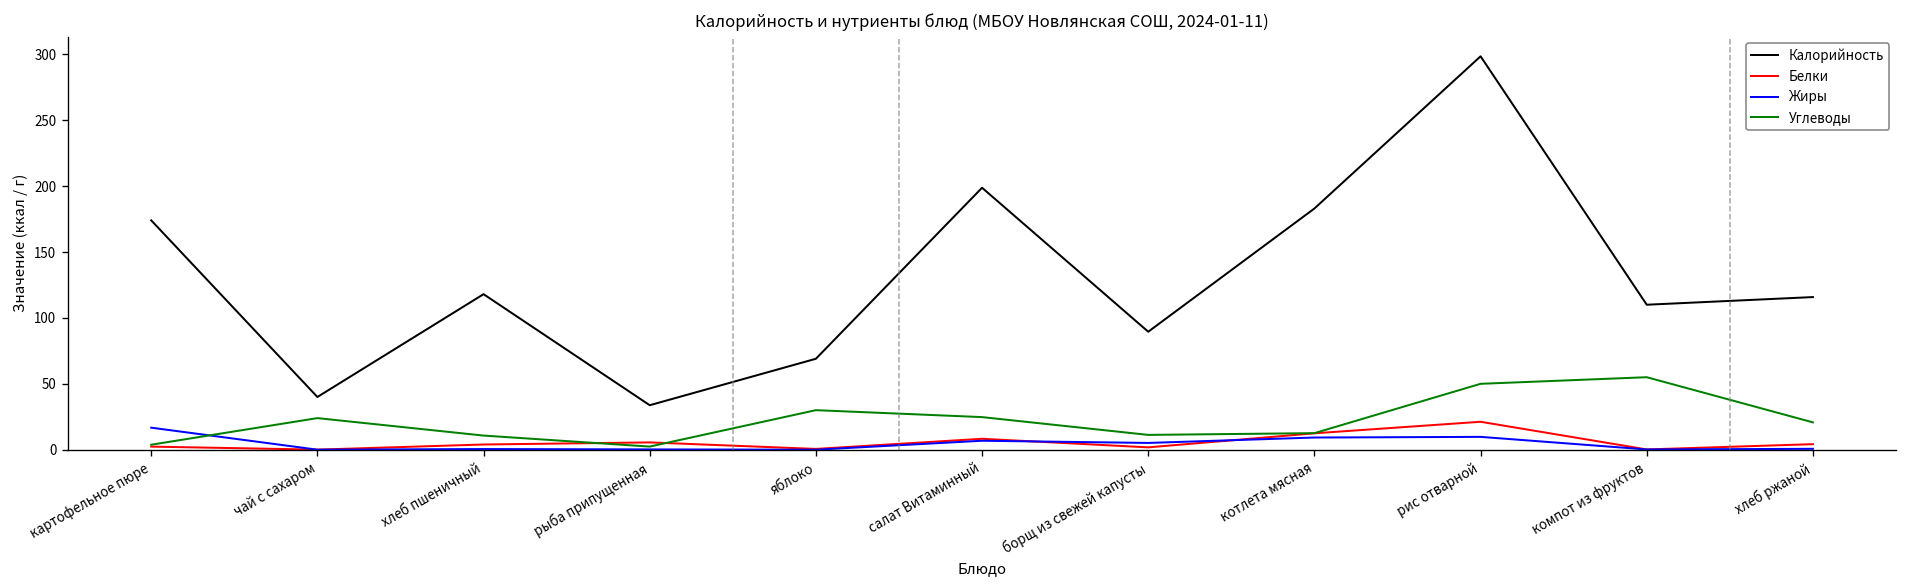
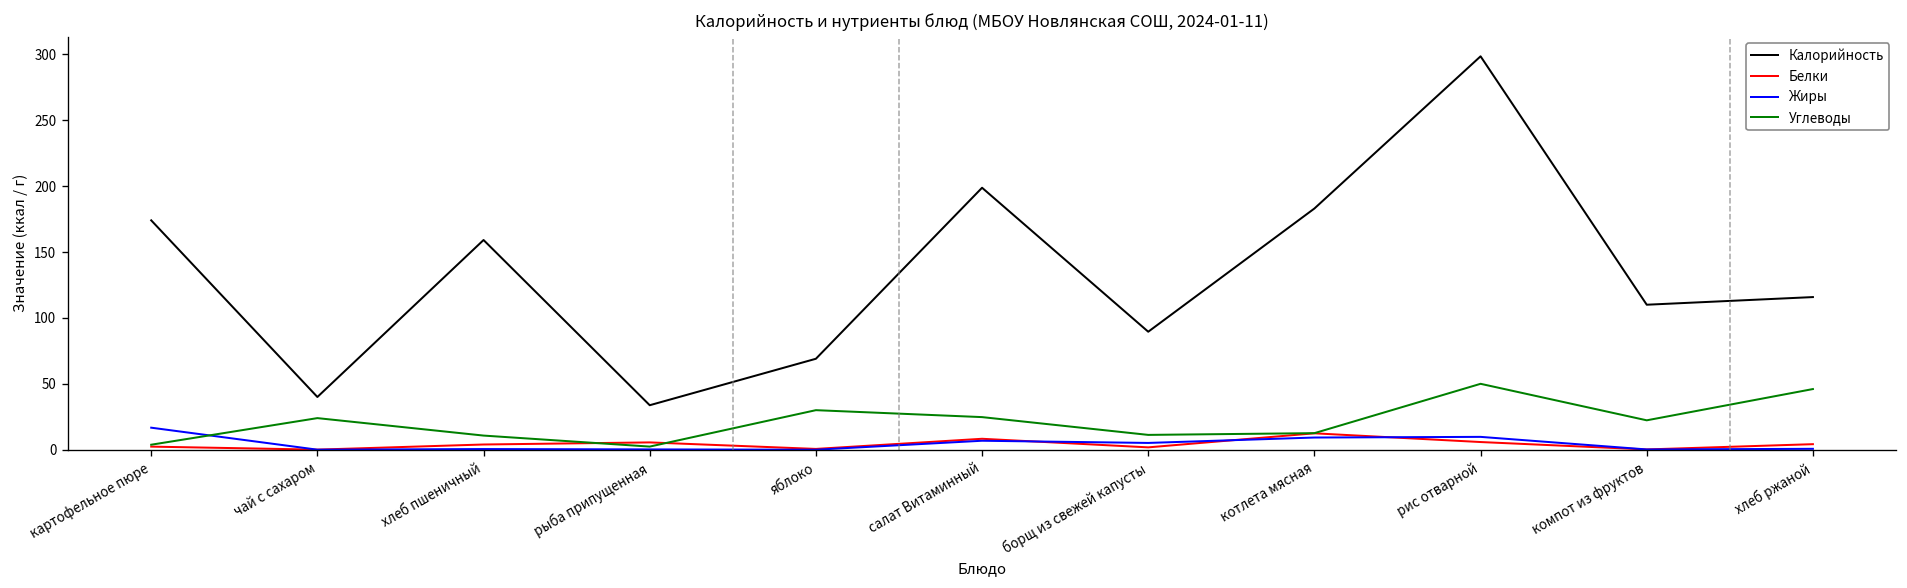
Калорийность, хлеб пшеничный: 118 -> 159
Белки, рис отварной: 21 -> 6
Углеводы, компот из фруктов: 55 -> 22
Углеводы, хлеб ржаной: 21 -> 46
